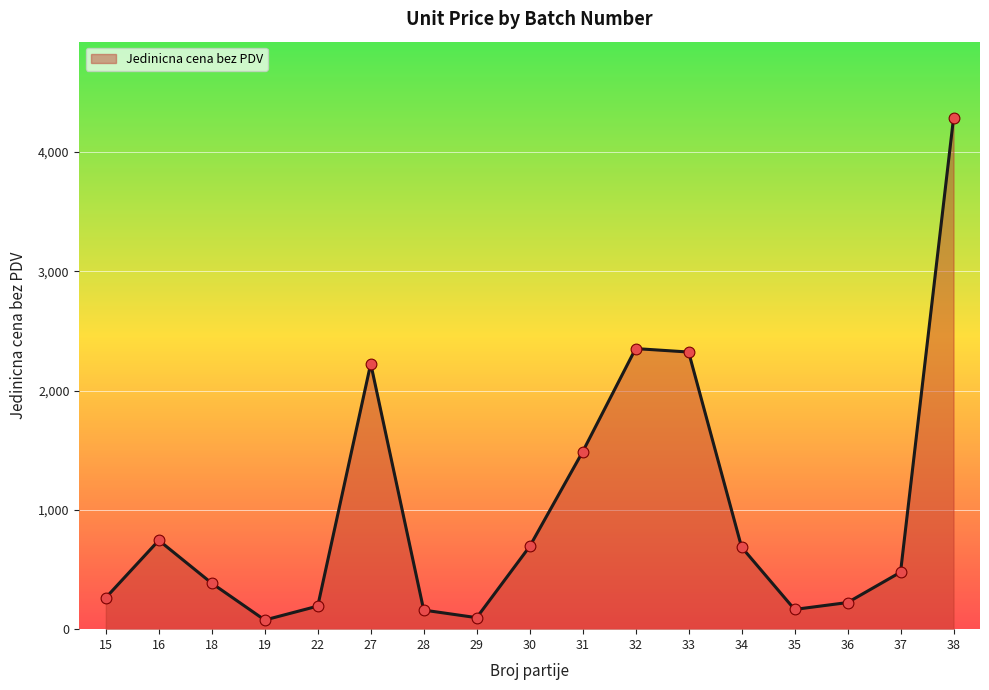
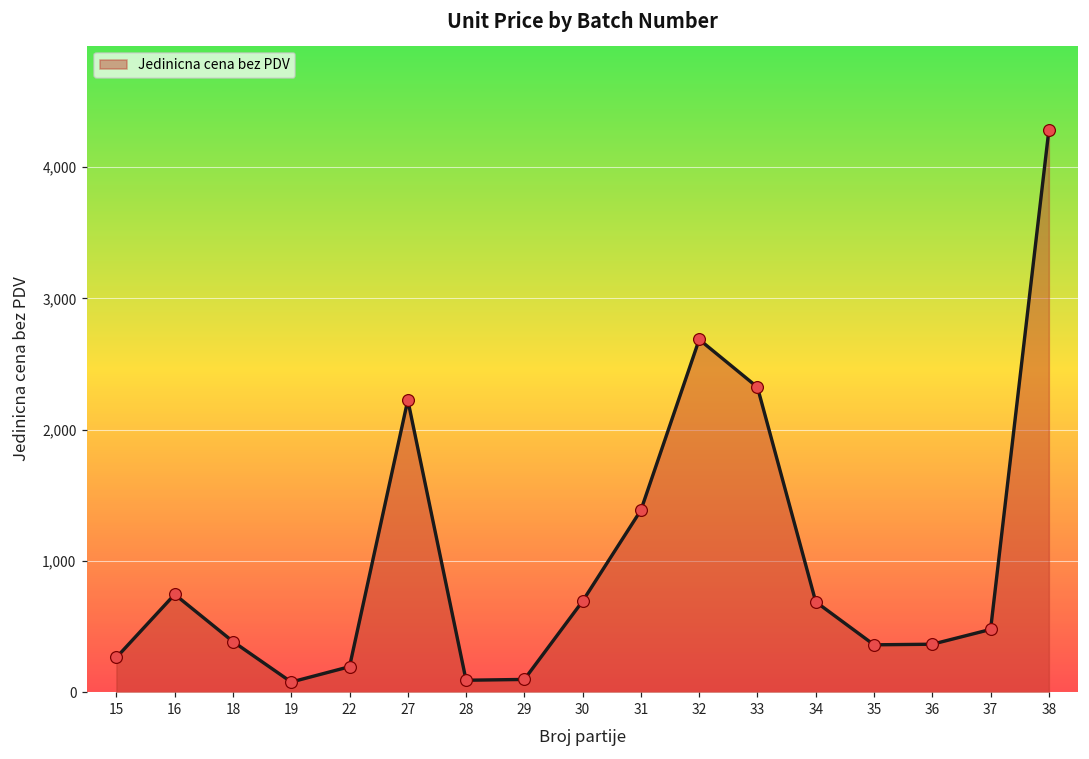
28: 160 -> 90
31: 1,490 -> 1,390
32: 2,350 -> 2,690
35: 170 -> 360
36: 220 -> 360
